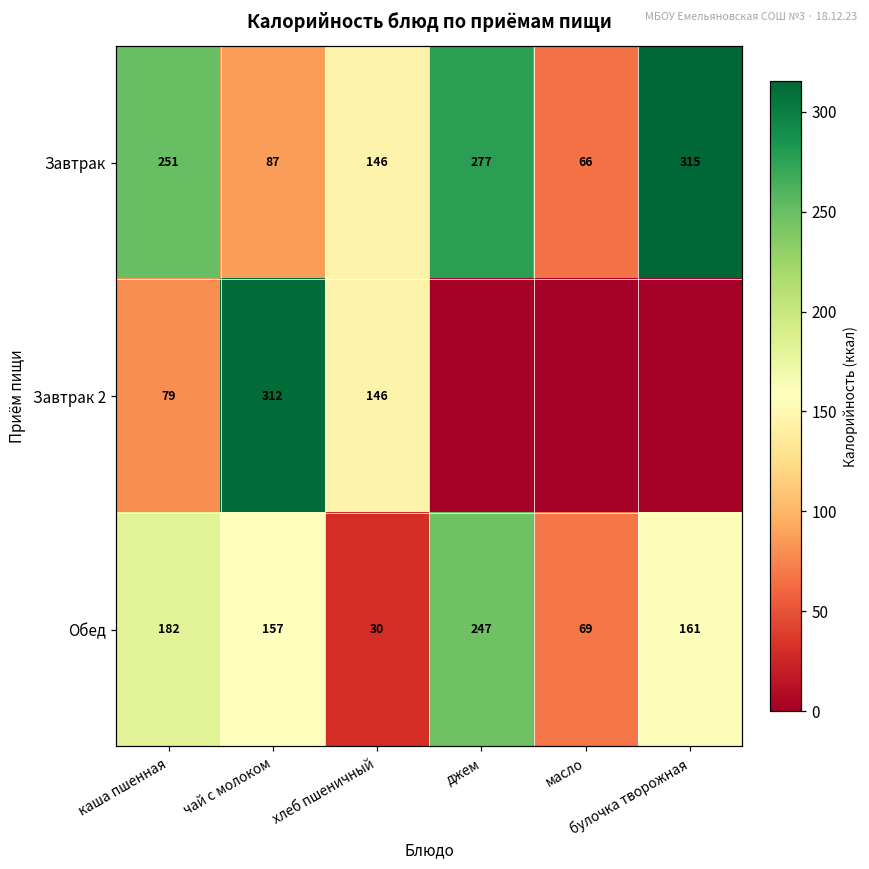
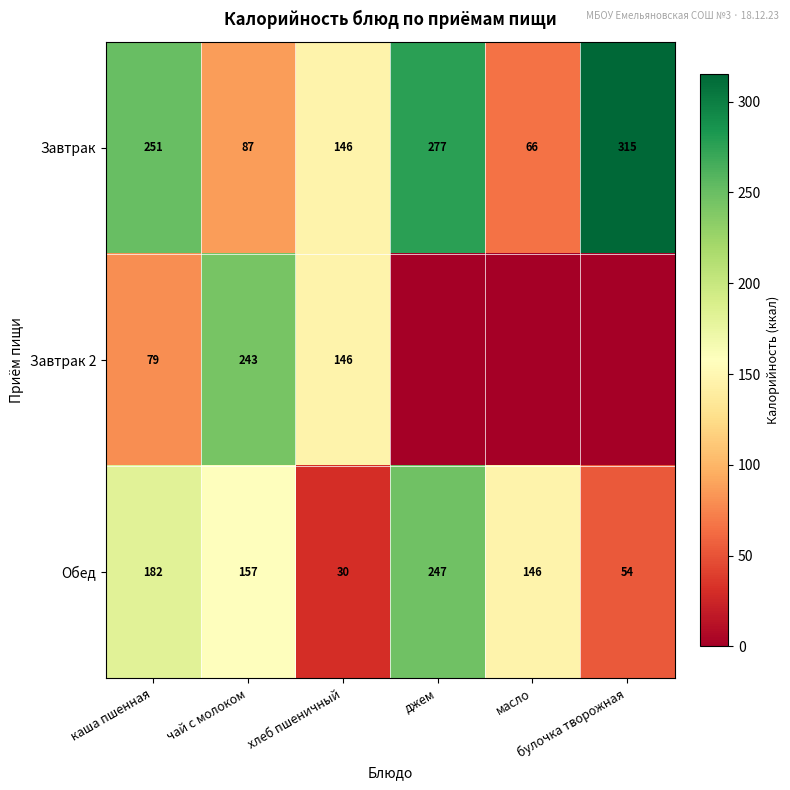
Завтрак 2, чай с молоком: 312 -> 243
Обед, масло: 69 -> 146
Обед, булочка творожная: 161 -> 54
